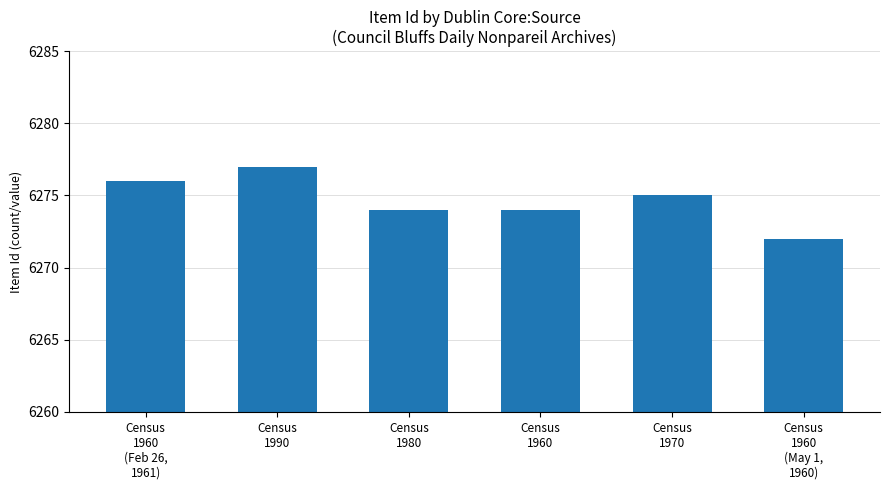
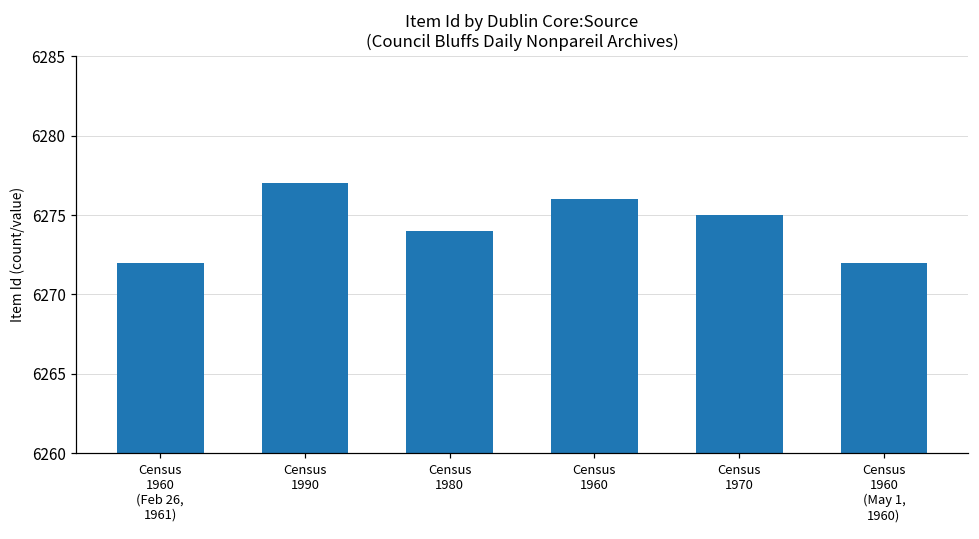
Census 1960 (Feb 26, 1961): 6276 -> 6272
Census 1960: 6274 -> 6276
